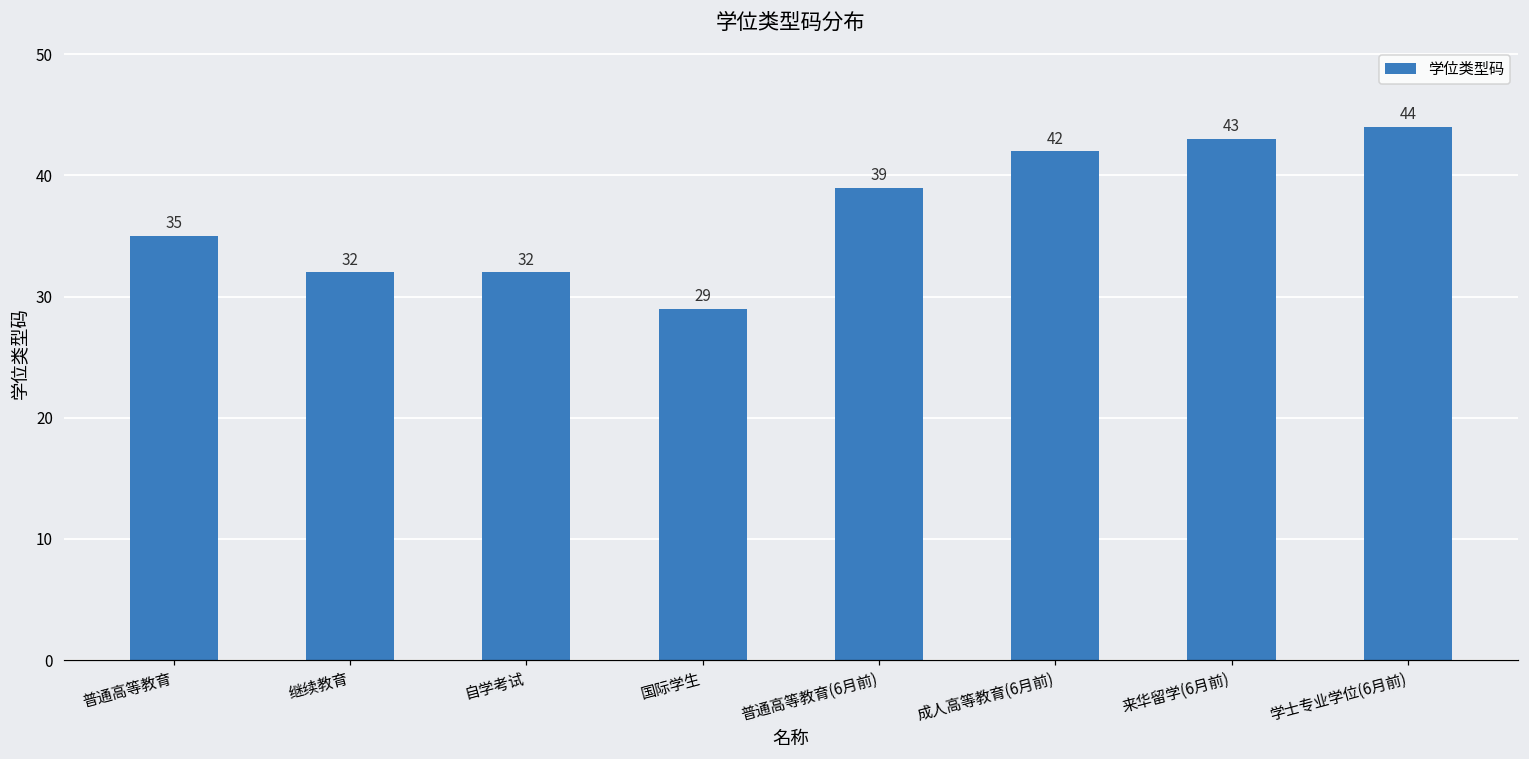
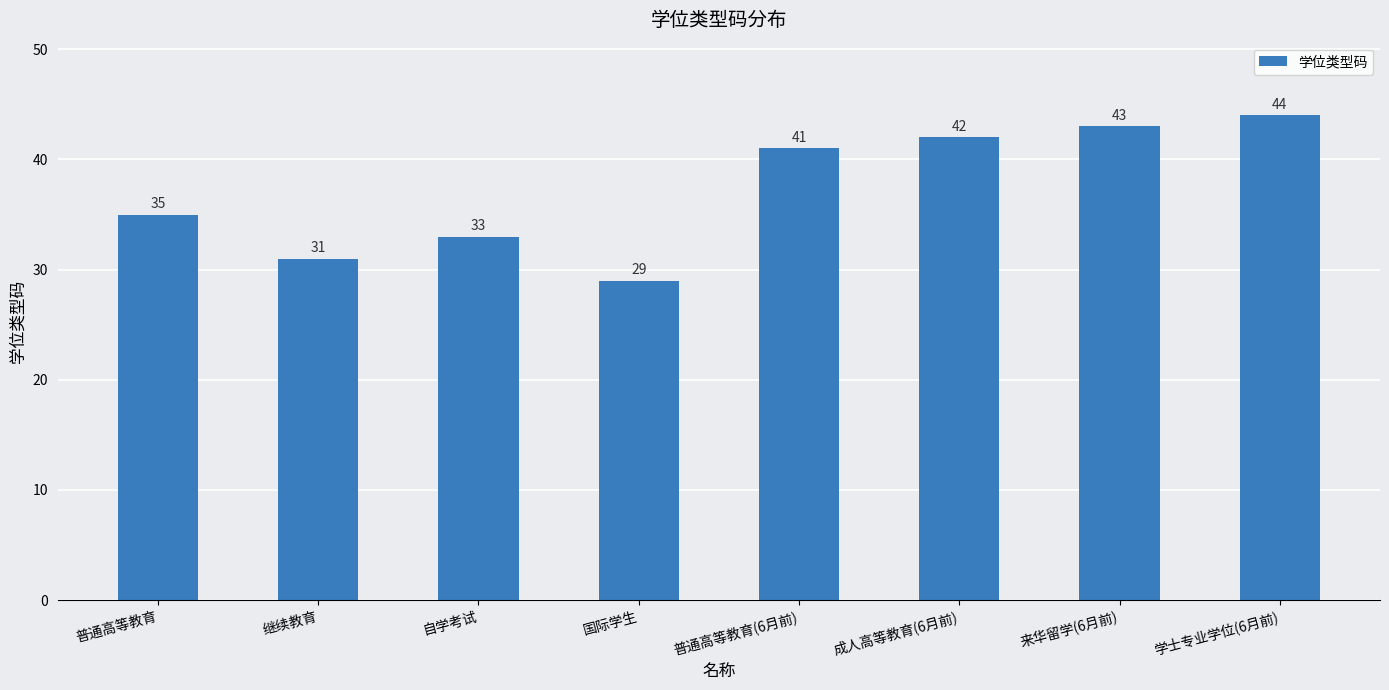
继续教育: 32 -> 31
自学考试: 32 -> 33
普通高等教育(6月前): 39 -> 41
